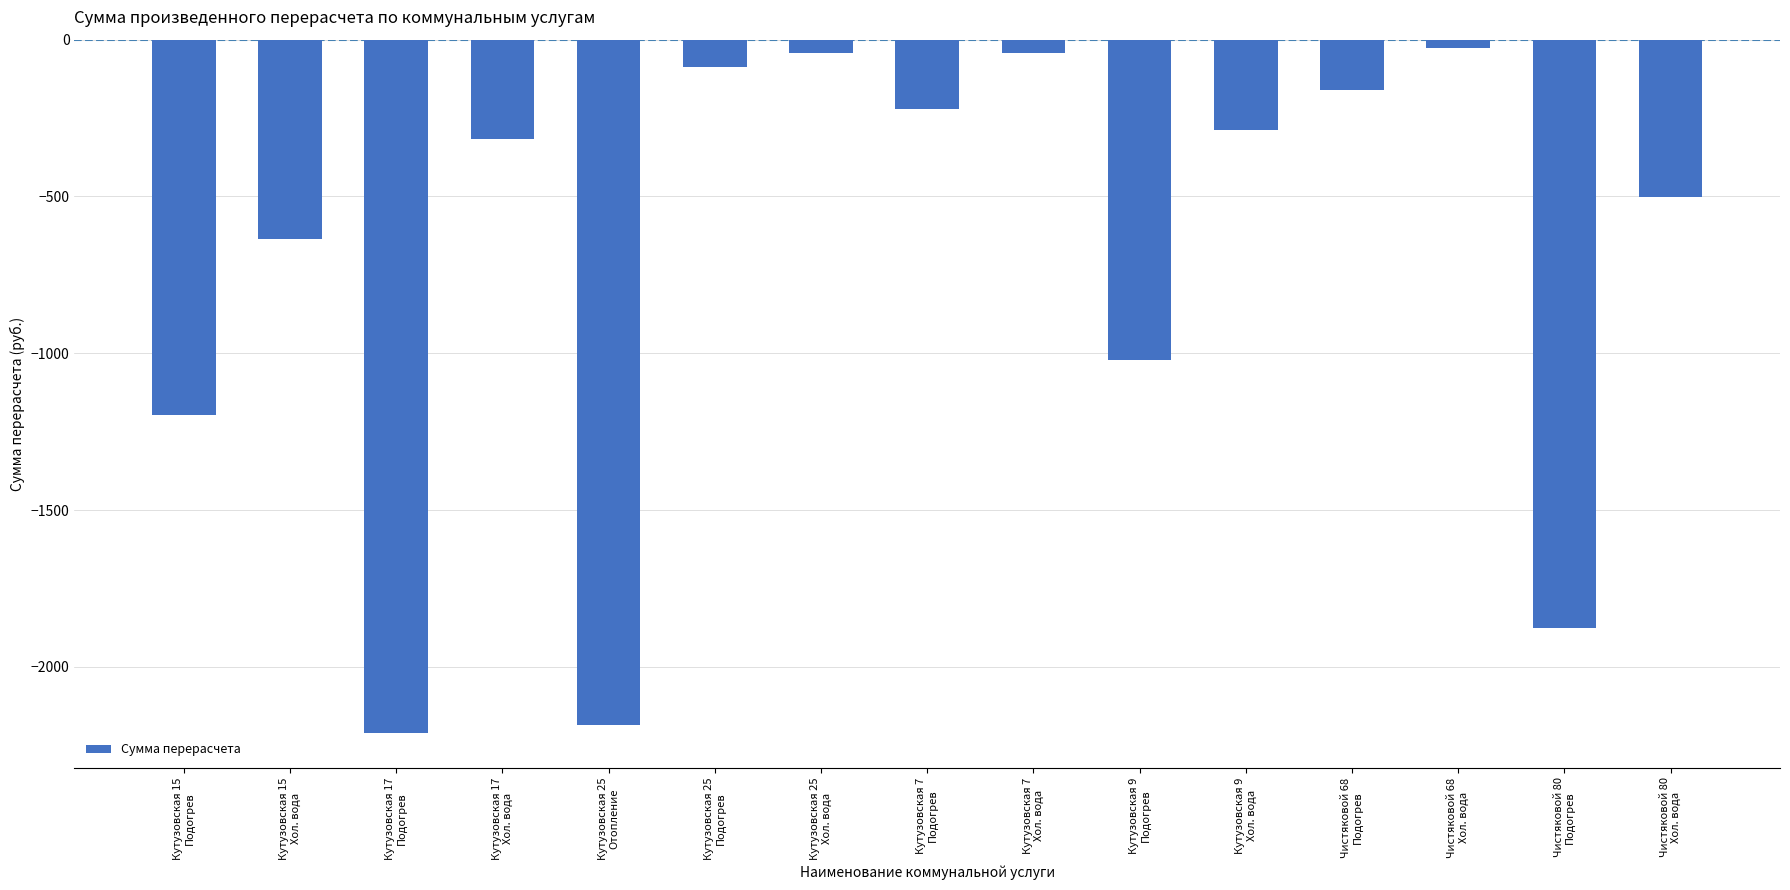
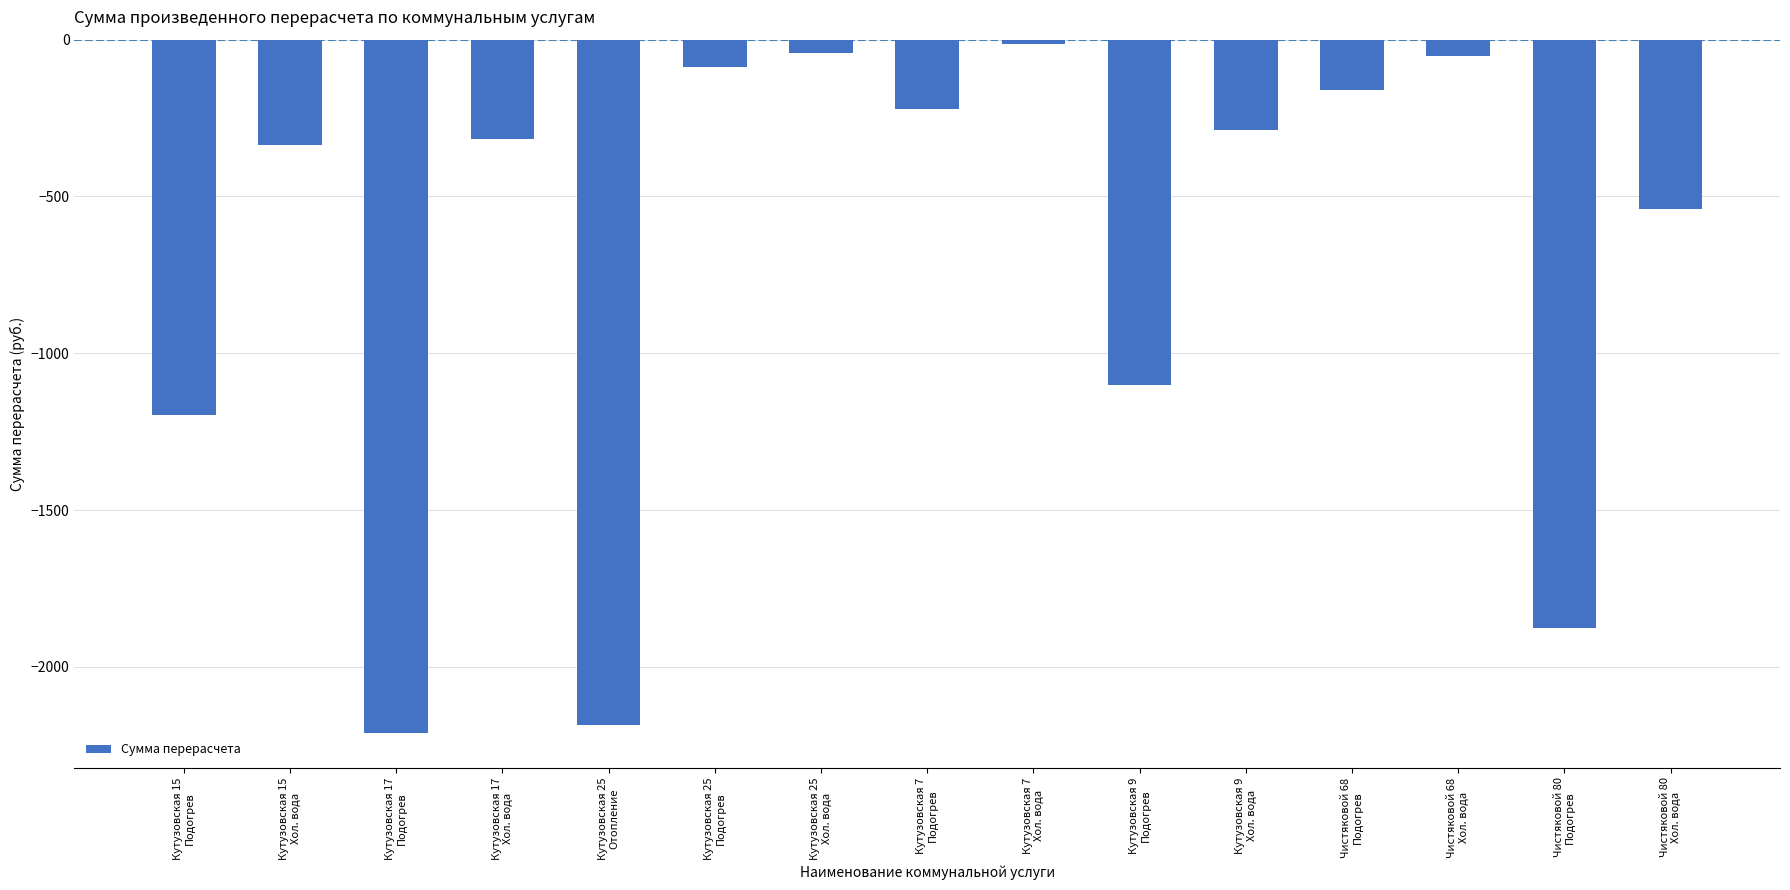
Кутузовская 15 Хол. вода: -640 -> -340
Кутузовская 7 Хол. вода: -40 -> -10
Кутузовская 9 Подогрев: -1020 -> -1100
Чистяковой 68 Хол. вода: -30 -> -50
Чистяковой 80 Хол. вода: -500 -> -540
